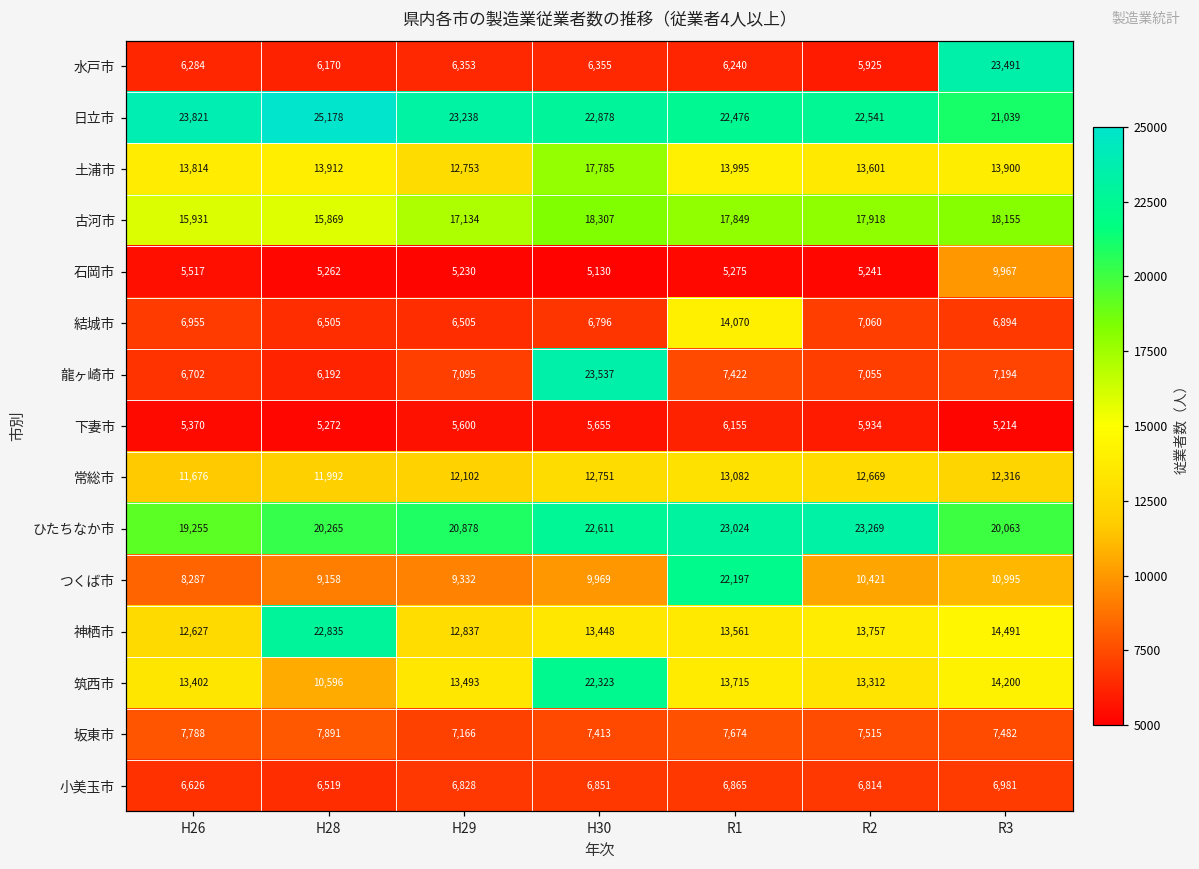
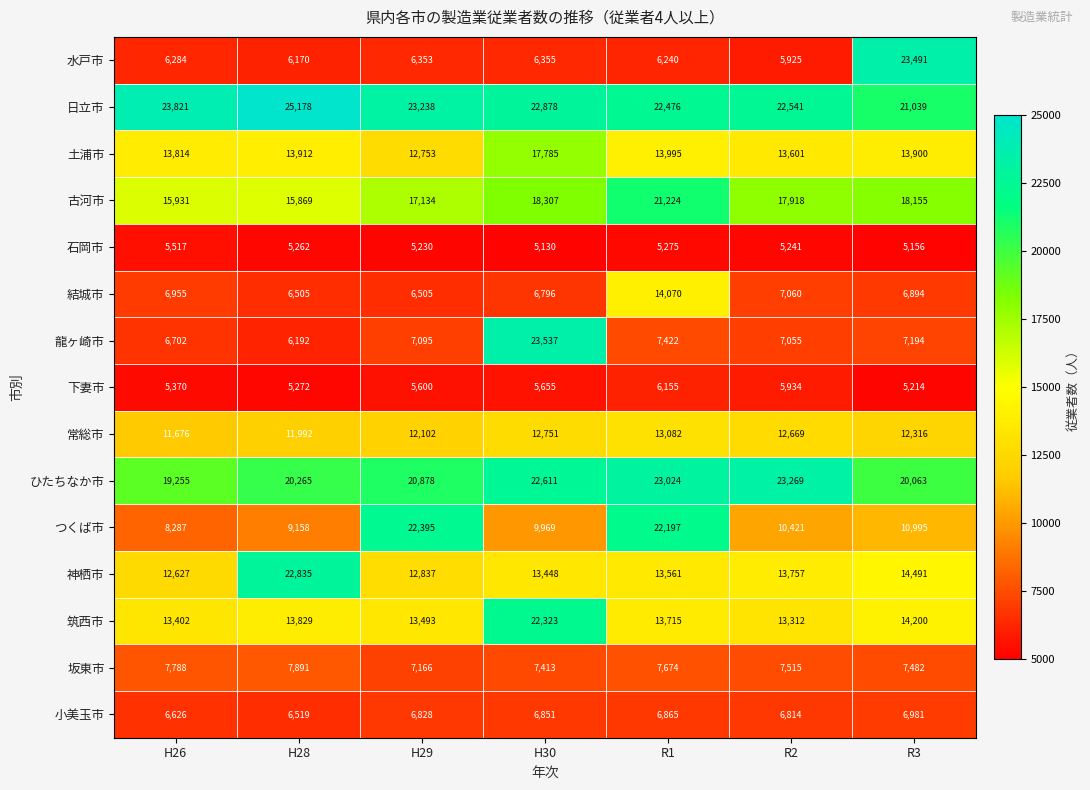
古河市, R1: 17,849 -> 21,224
石岡市, R3: 9,967 -> 5,156
つくば市, H29: 9,332 -> 22,395
筑西市, H28: 10,596 -> 13,829
